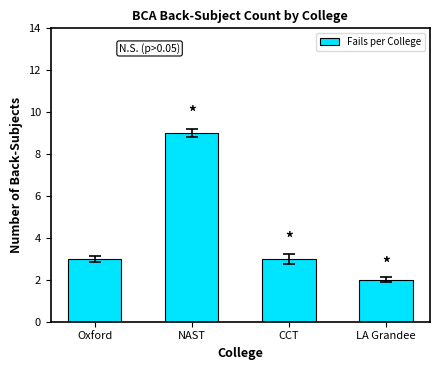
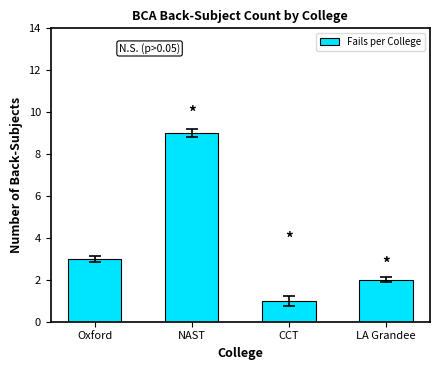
Fails per College, CCT: 3 -> 1
